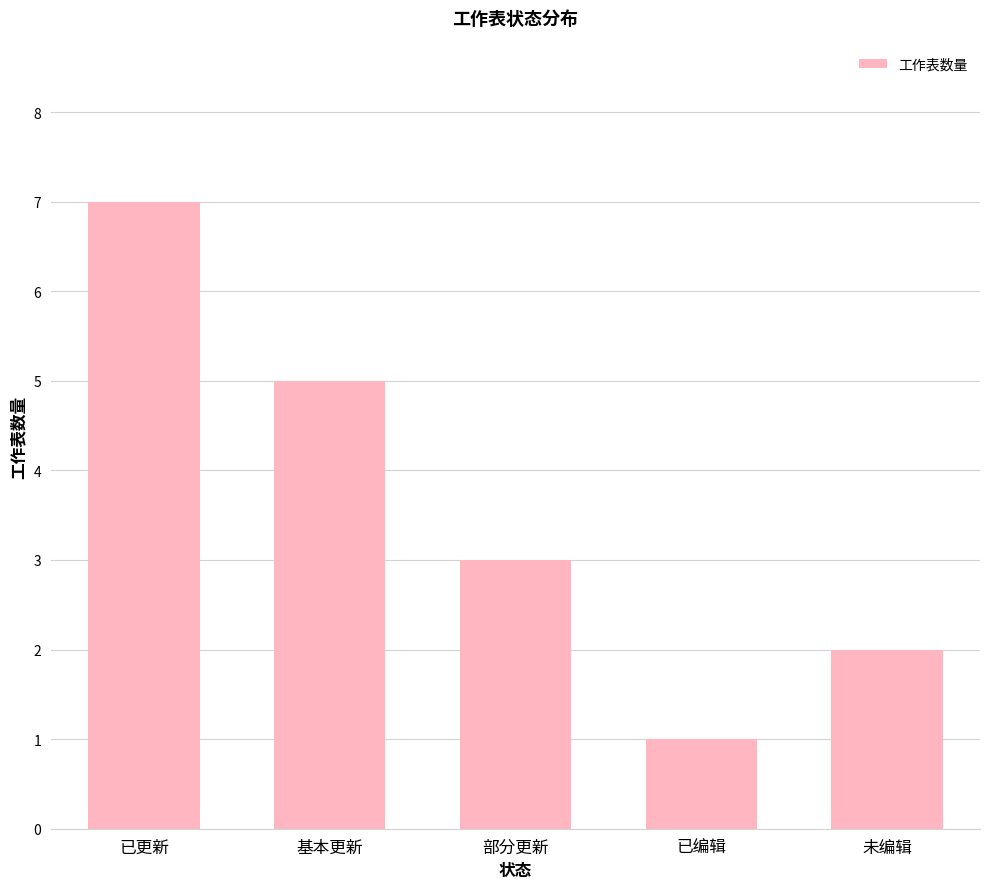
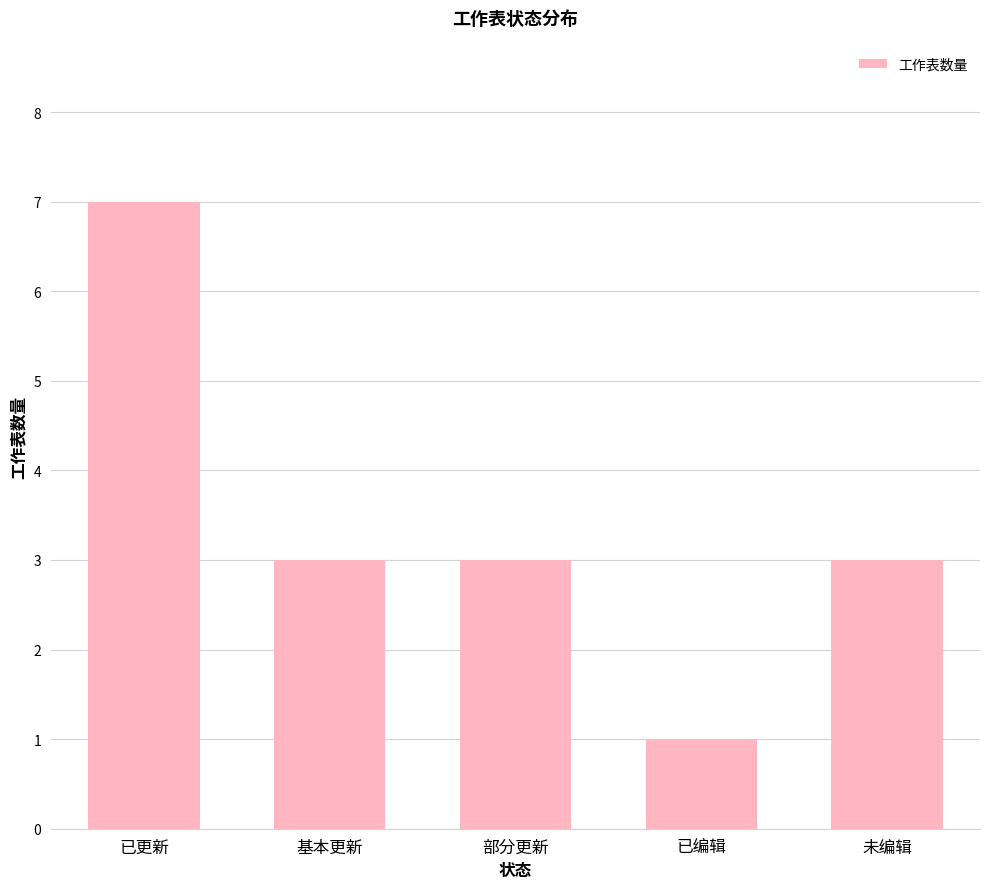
基本更新: 5 -> 3
未编辑: 2 -> 3
